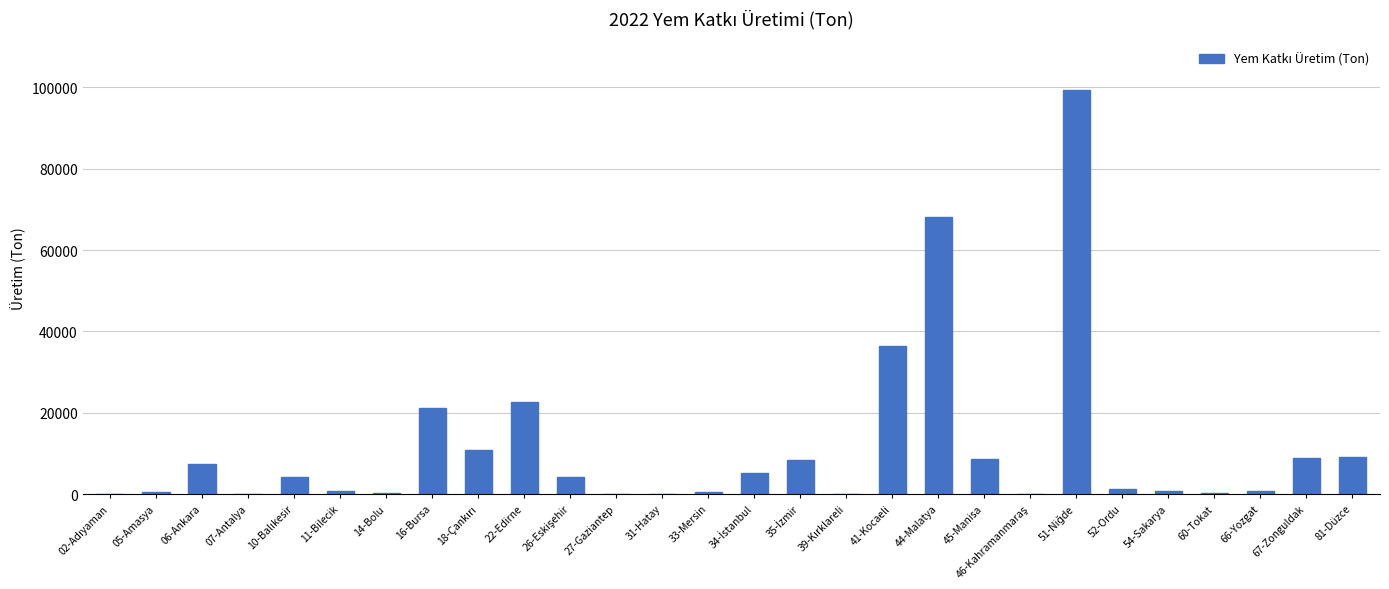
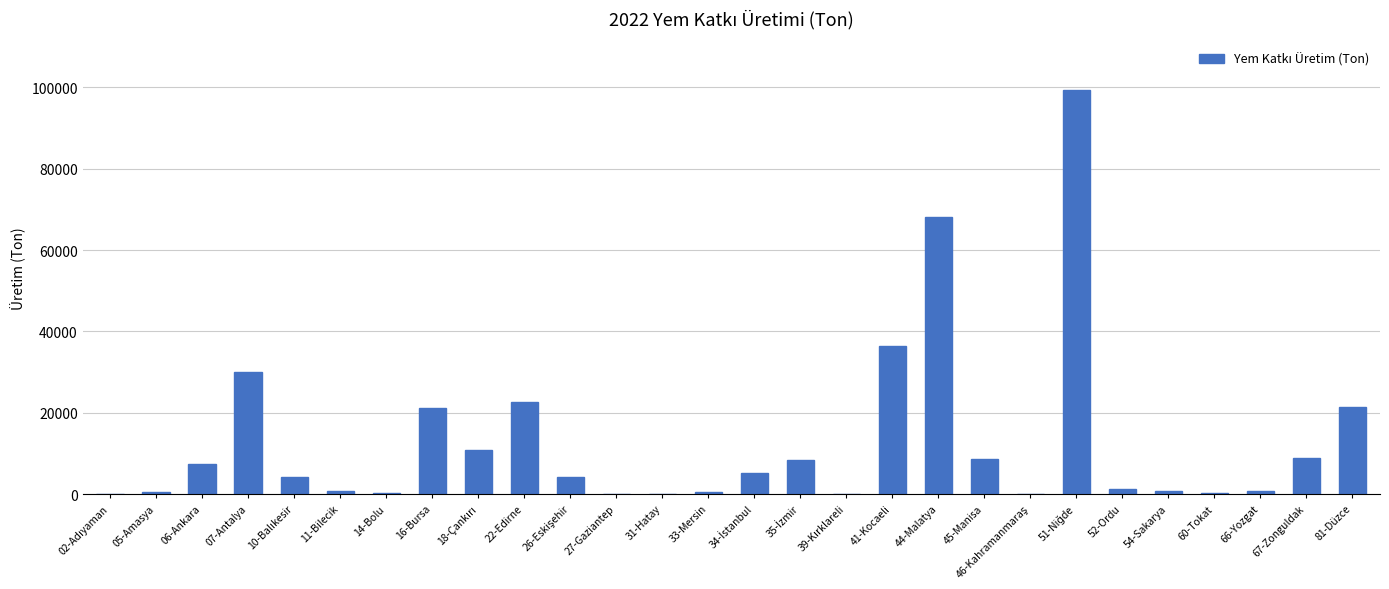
07-Antalya: 0 -> 30000
81-Düzce: 9000 -> 21000
